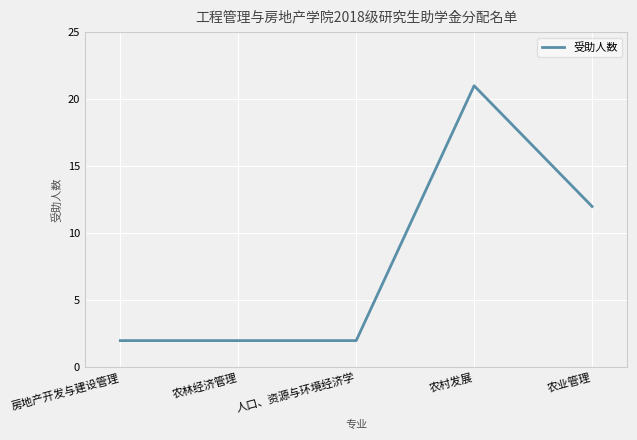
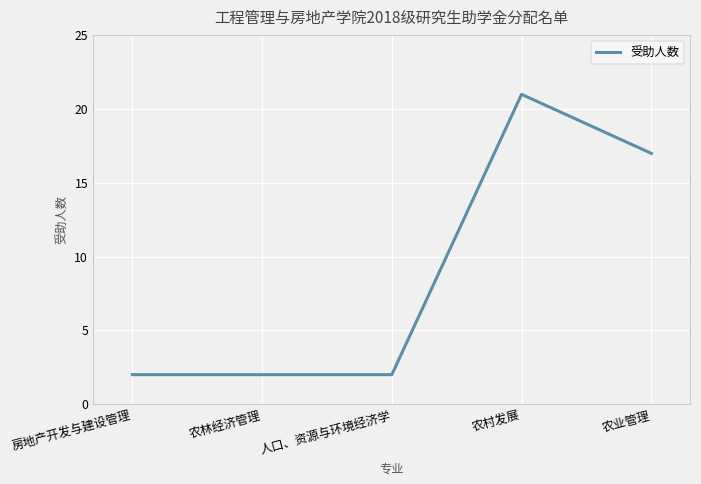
农业管理: 12 -> 17
